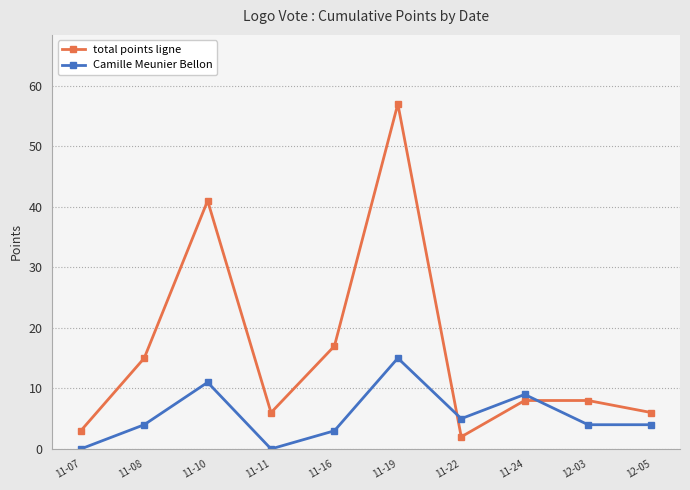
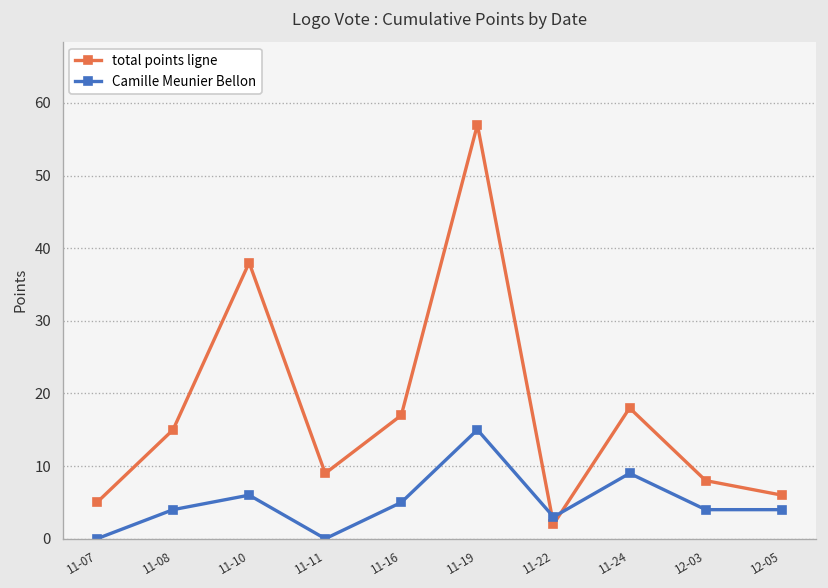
total points ligne, 11-07: 3 -> 5
total points ligne, 11-10: 41 -> 38
Camille Meunier Bellon, 11-10: 11 -> 6
total points ligne, 11-11: 6 -> 9
Camille Meunier Bellon, 11-16: 3 -> 5
Camille Meunier Bellon, 11-22: 5 -> 3
total points ligne, 11-24: 8 -> 18
